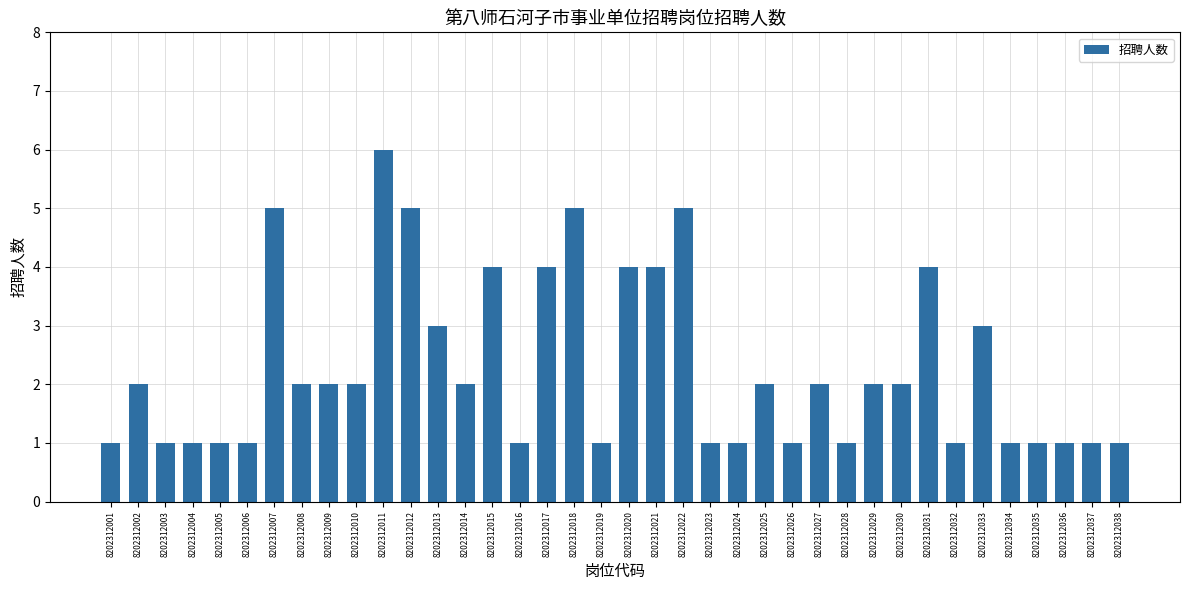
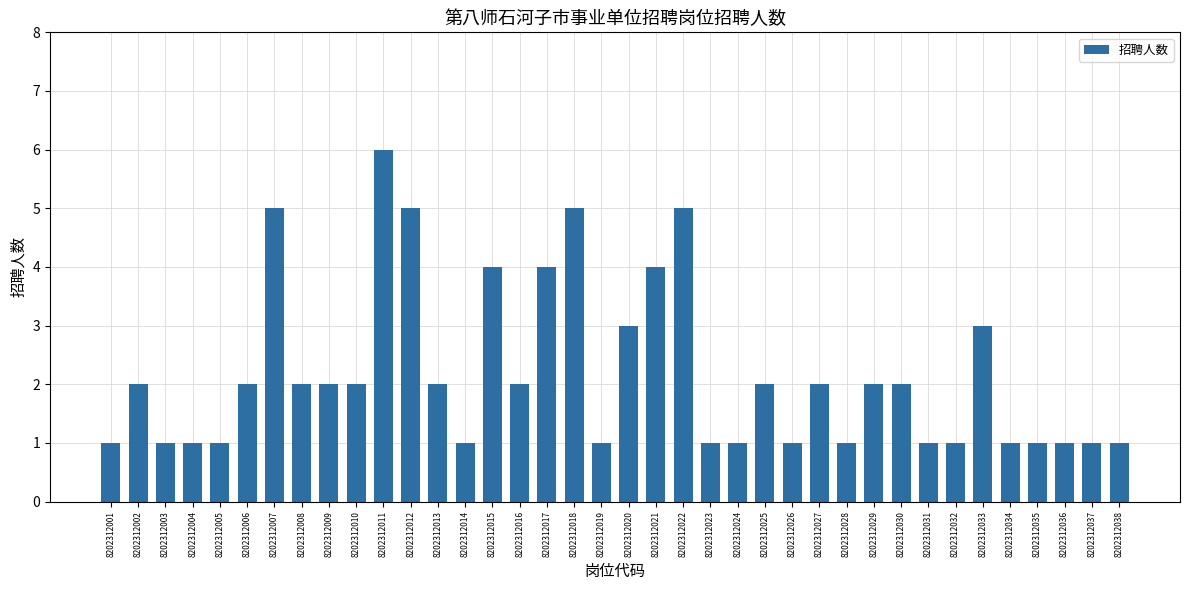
8202312006: 1 -> 2
8202312013: 3 -> 2
8202312014: 2 -> 1
8202312016: 1 -> 2
8202312020: 4 -> 3
8202312031: 4 -> 1
